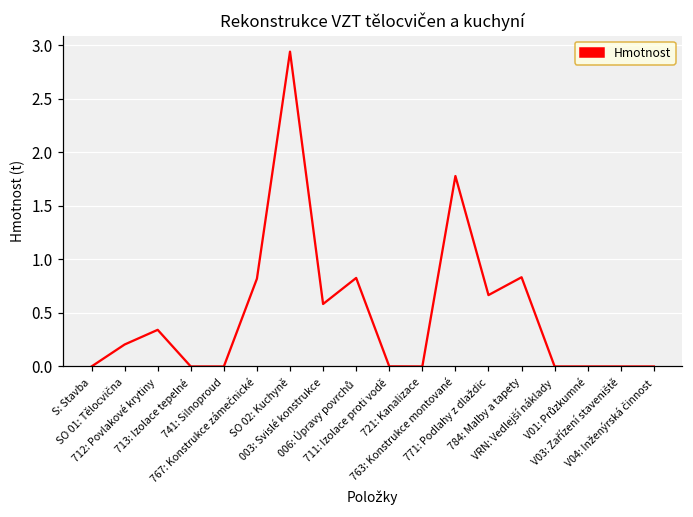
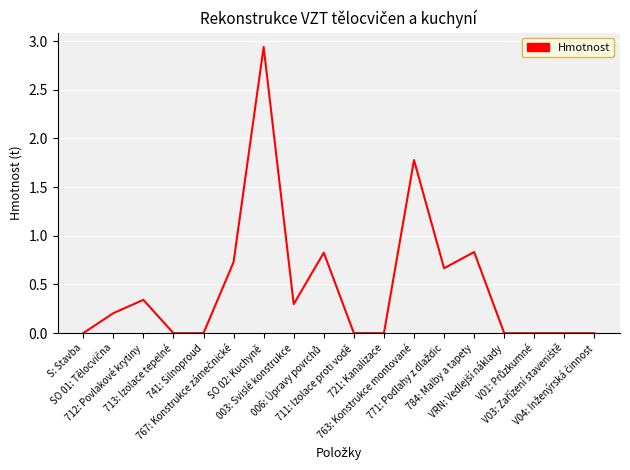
767: Konstrukce zámečnické: 0.8 -> 0.7
003: Svislé konstrukce: 0.6 -> 0.3
